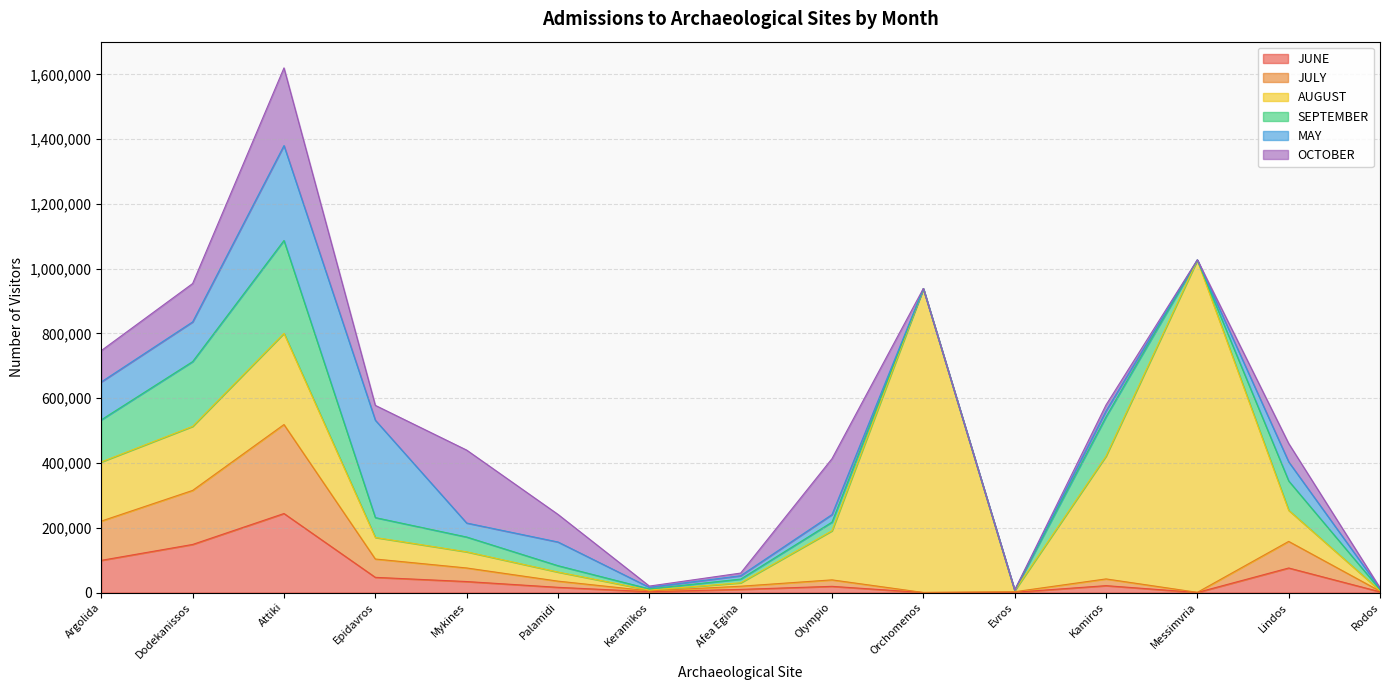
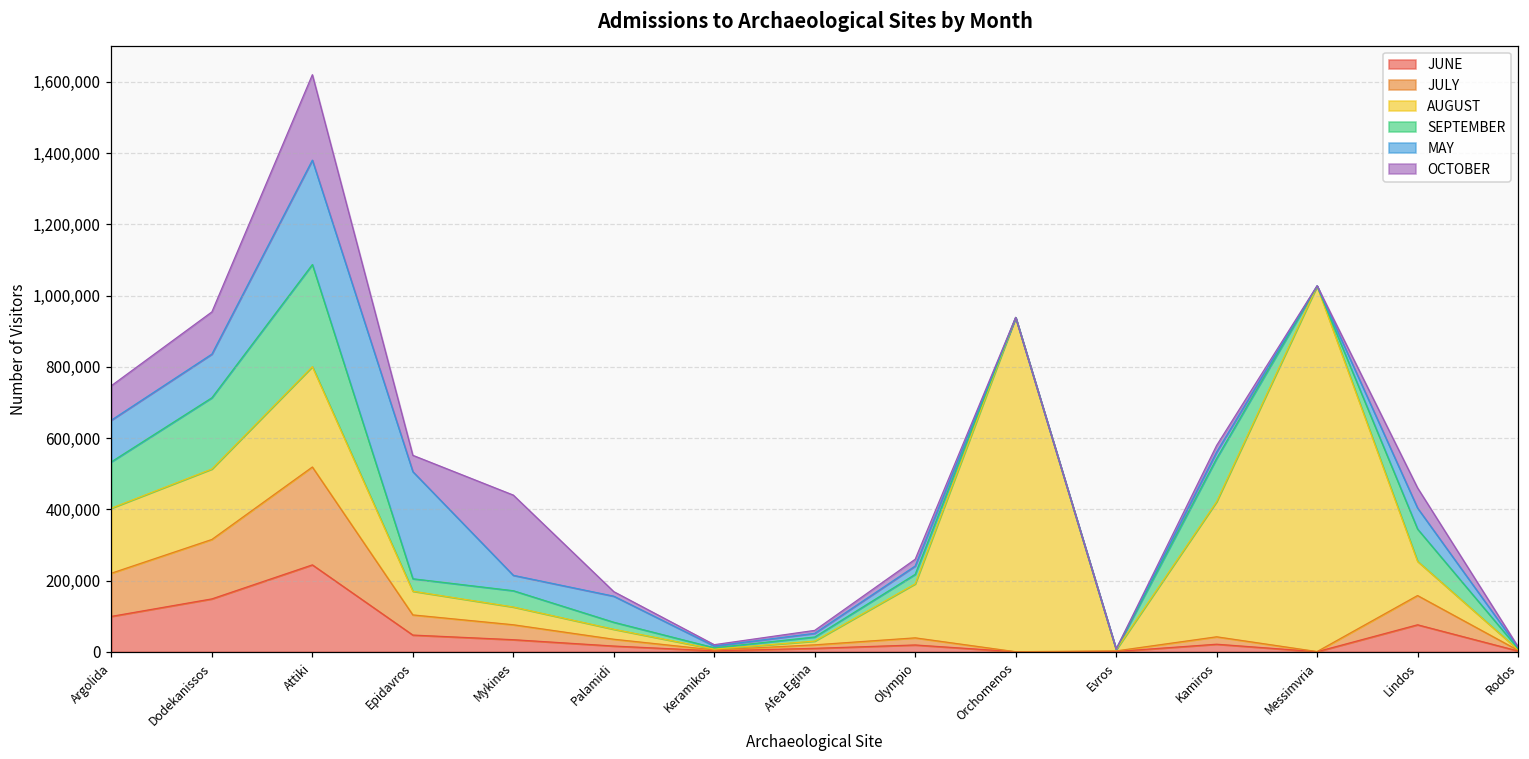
SEPTEMBER, Epidavros: 60,000 -> 30,000
OCTOBER, Palamidi: 90,000 -> 10,000
OCTOBER, Olympio: 170,000 -> 20,000
